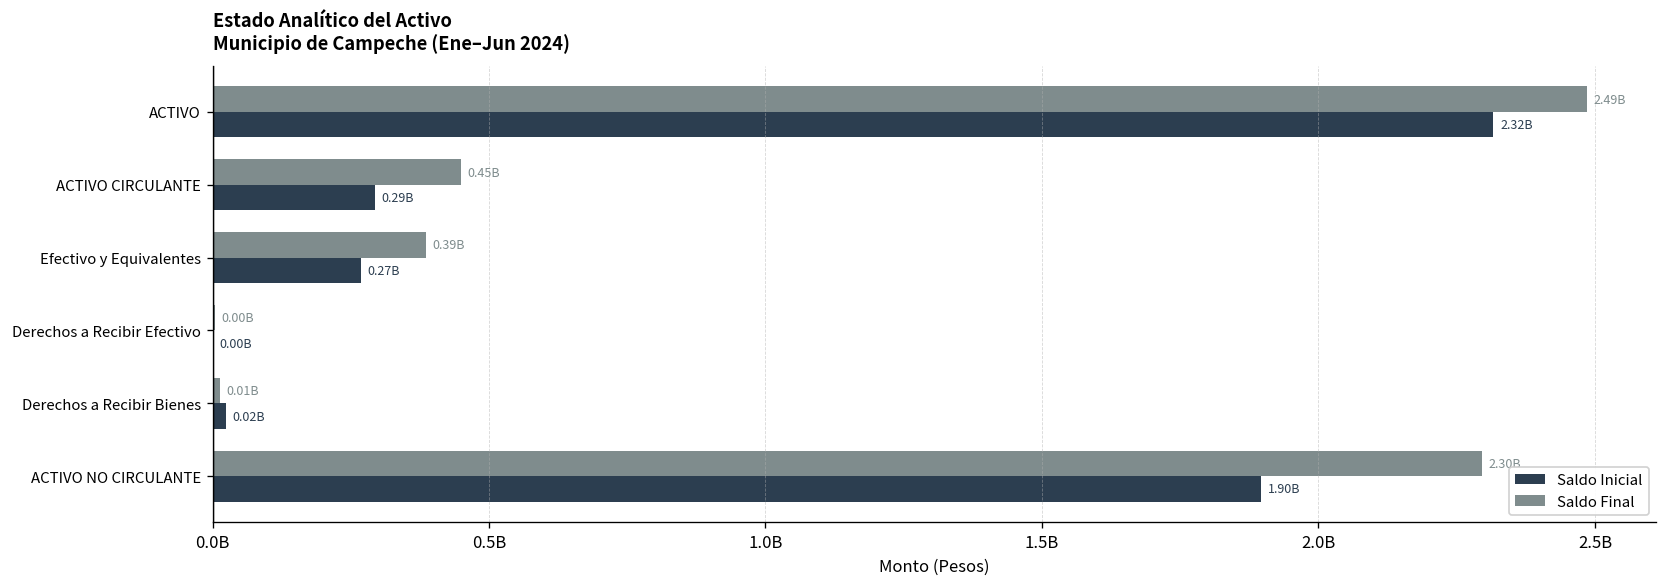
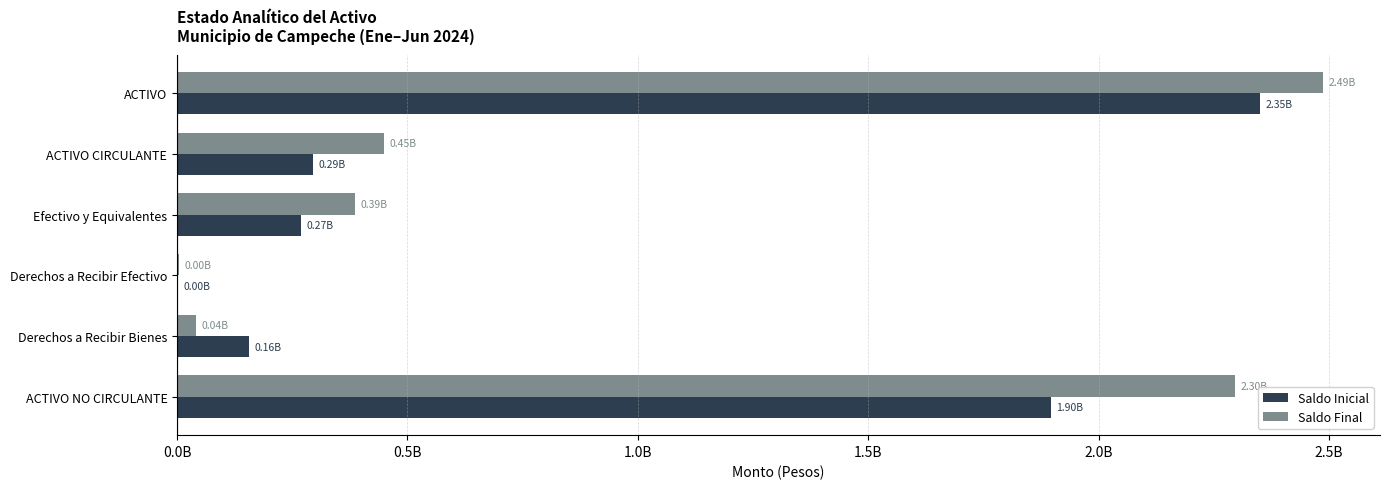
Saldo Inicial, ACTIVO: 2.32B -> 2.35B
Saldo Final, Derechos a Recibir Bienes: 0.01B -> 0.04B
Saldo Inicial, Derechos a Recibir Bienes: 0.02B -> 0.16B
